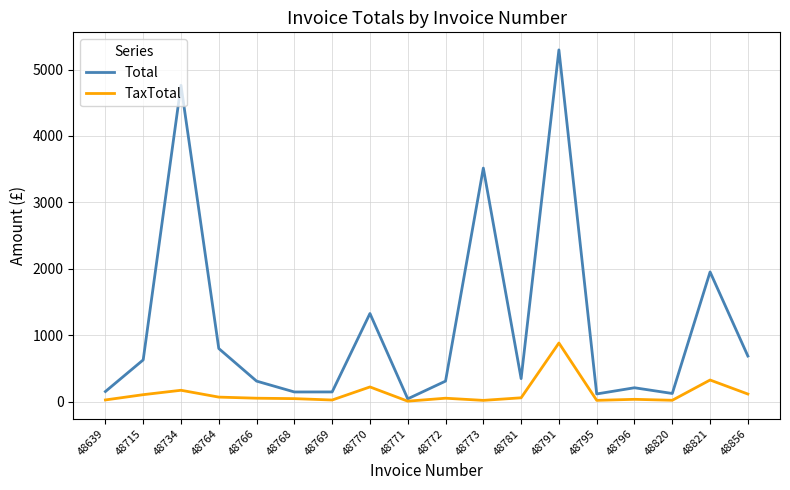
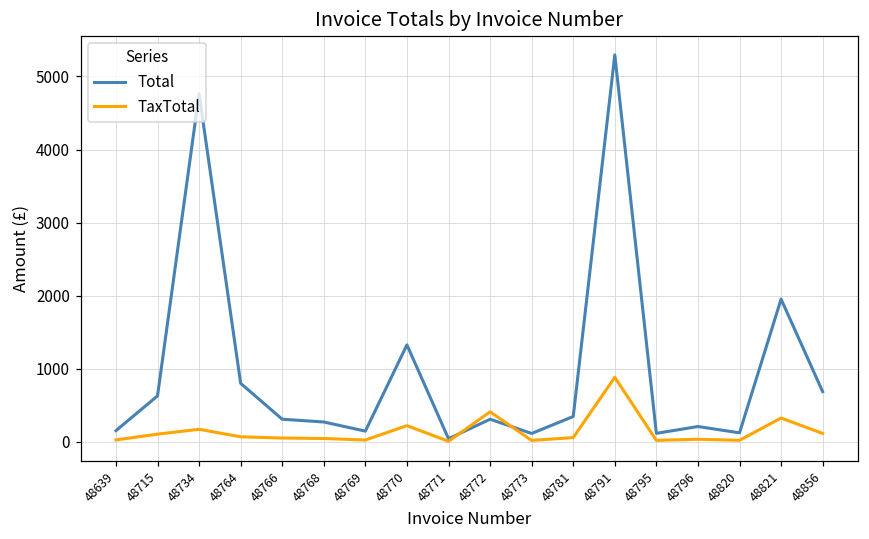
Total, 48768: 100 -> 300
TaxTotal, 48772: 100 -> 400
Total, 48773: 3500 -> 100
